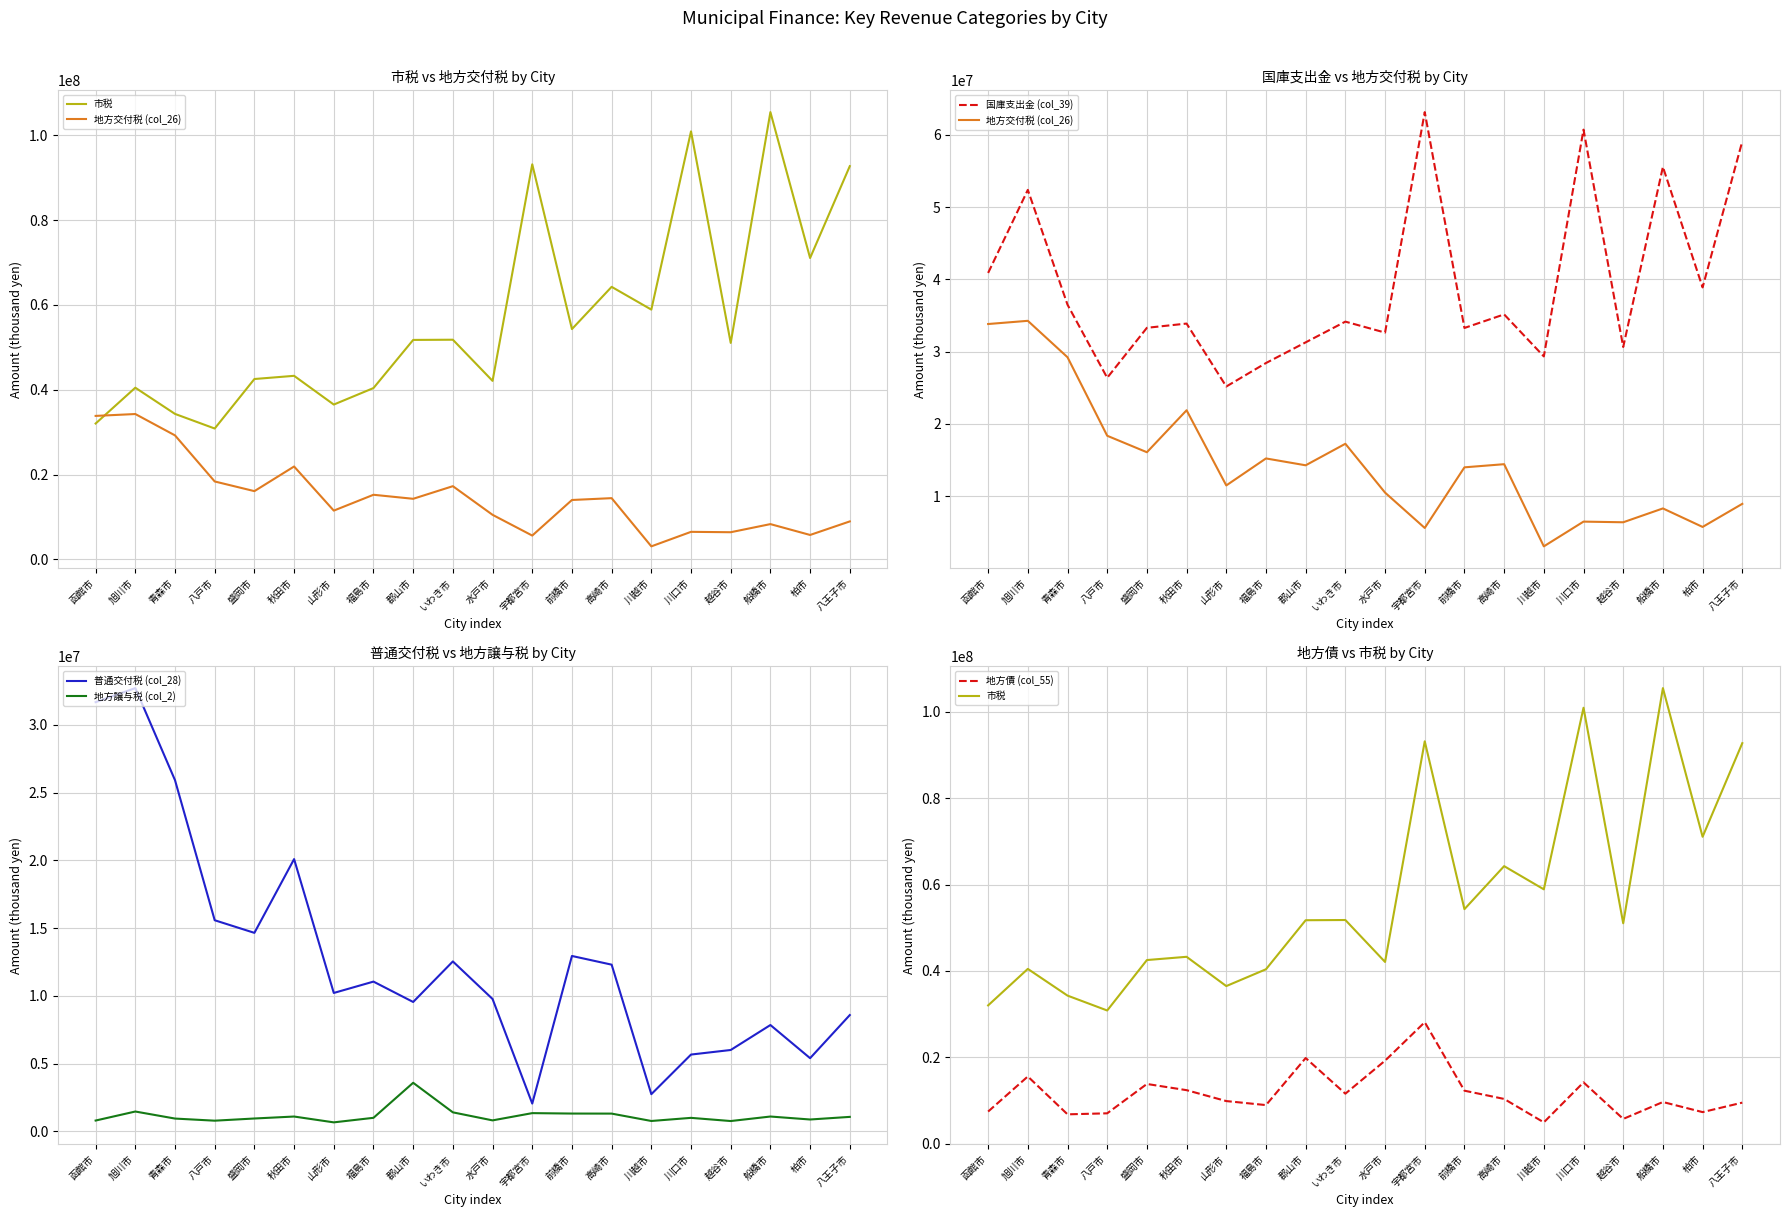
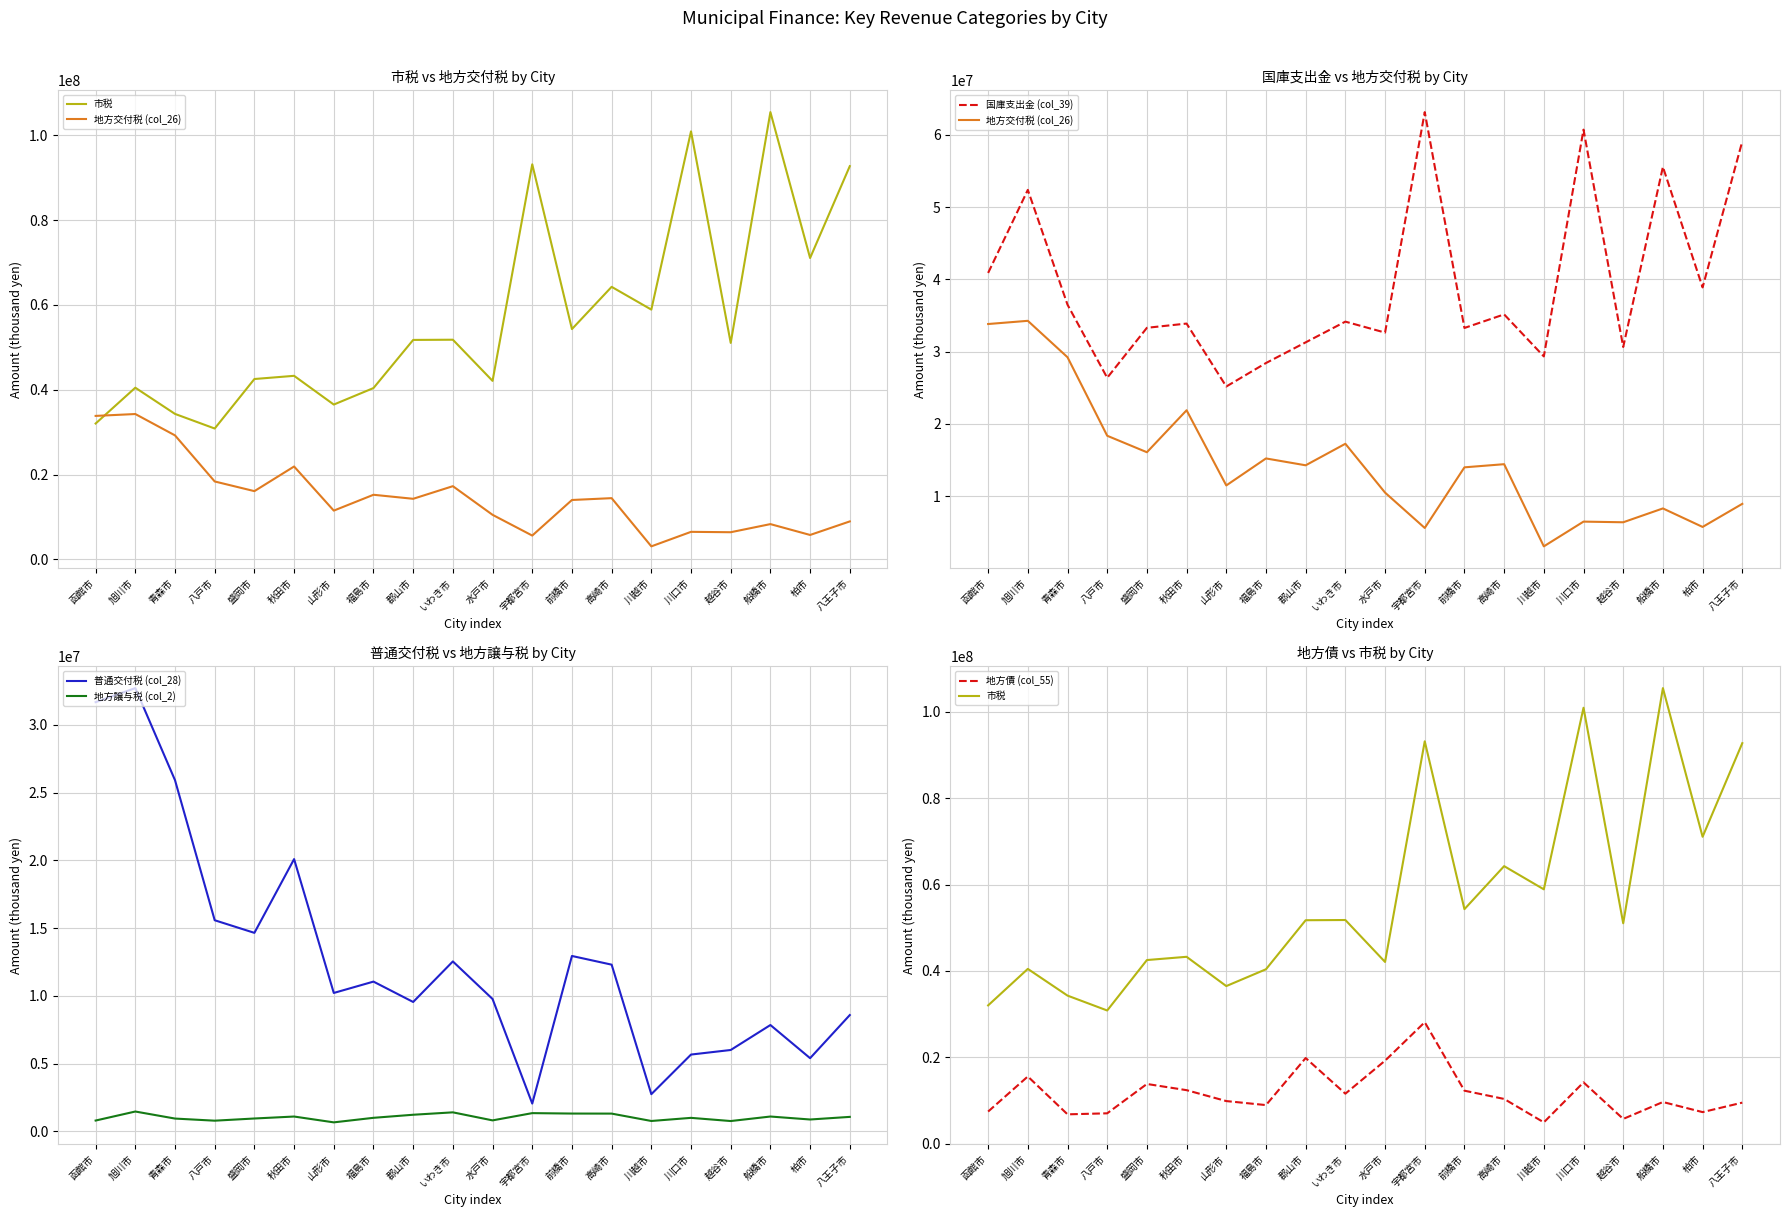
普通交付税 vs 地方譲与税 by City, 地方譲与税 (col_2), 郡山市: 3600000 -> 1200000
